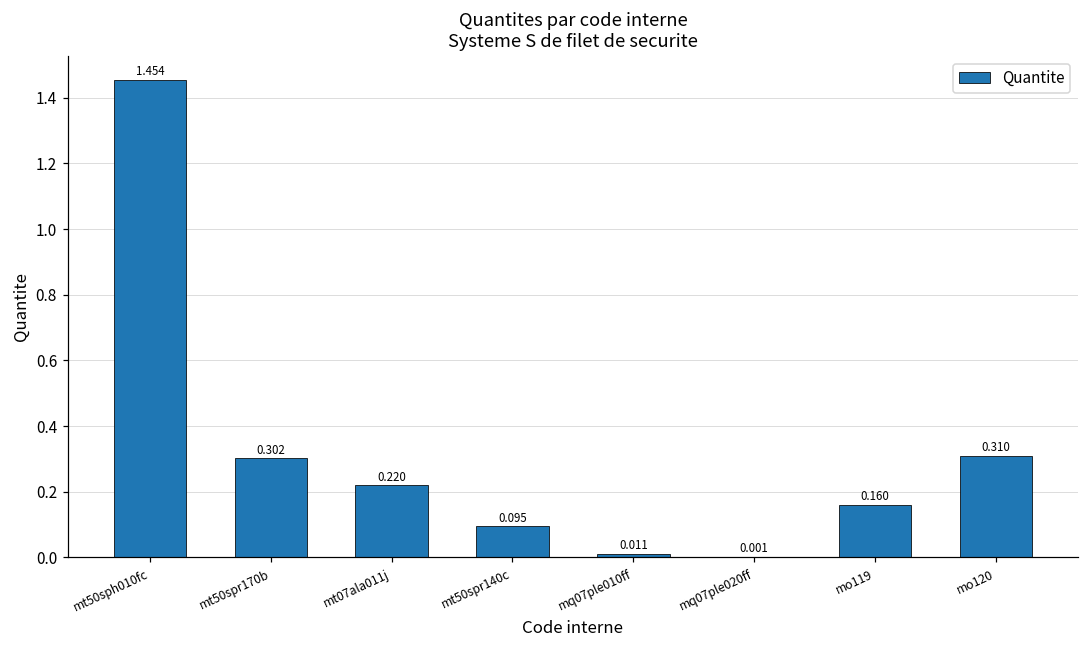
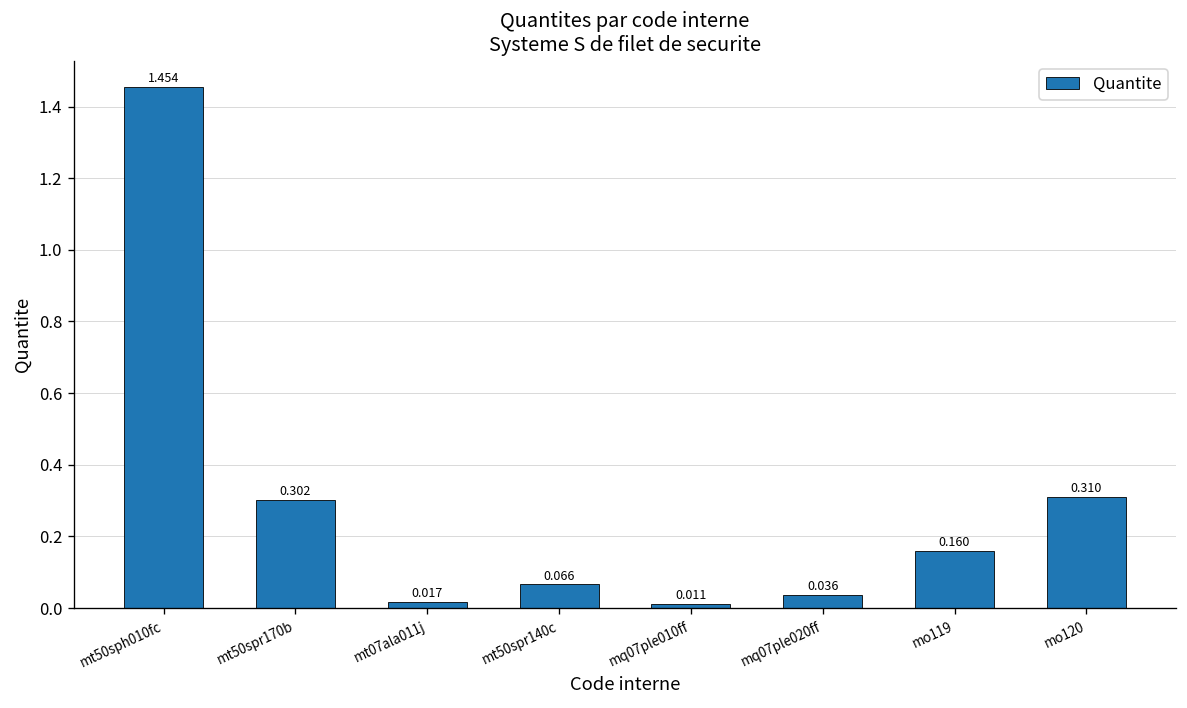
mt07ala011j: 0.220 -> 0.017
mt50spr140c: 0.095 -> 0.066
mq07ple020ff: 0.001 -> 0.036
